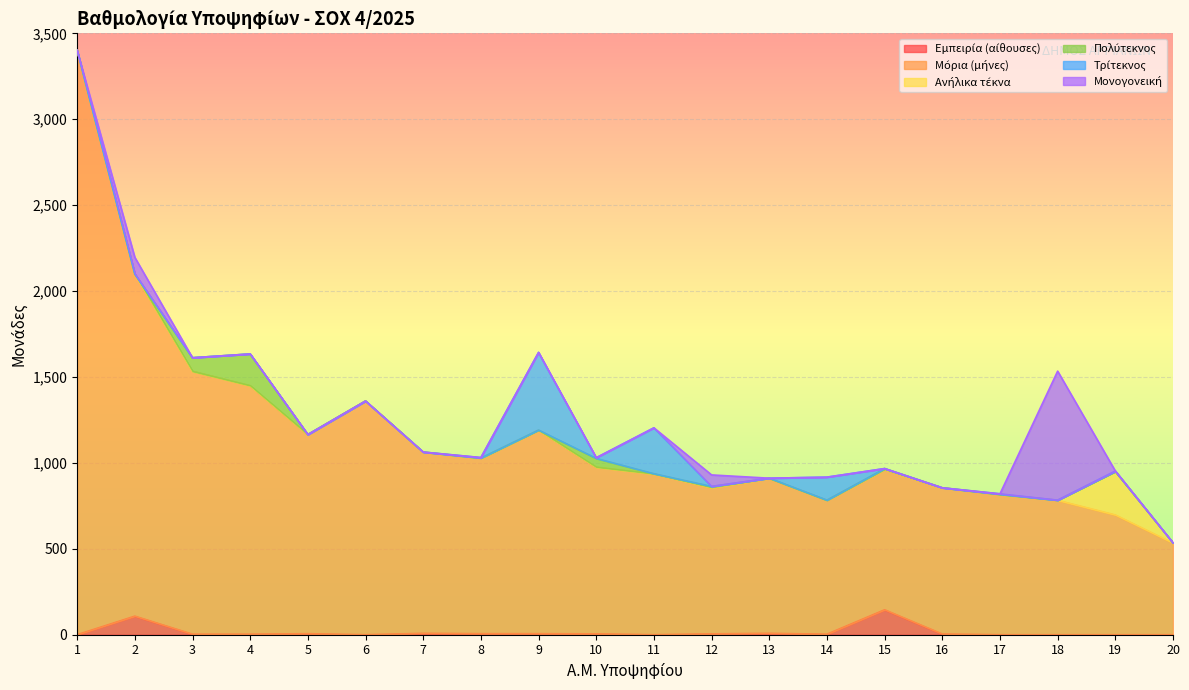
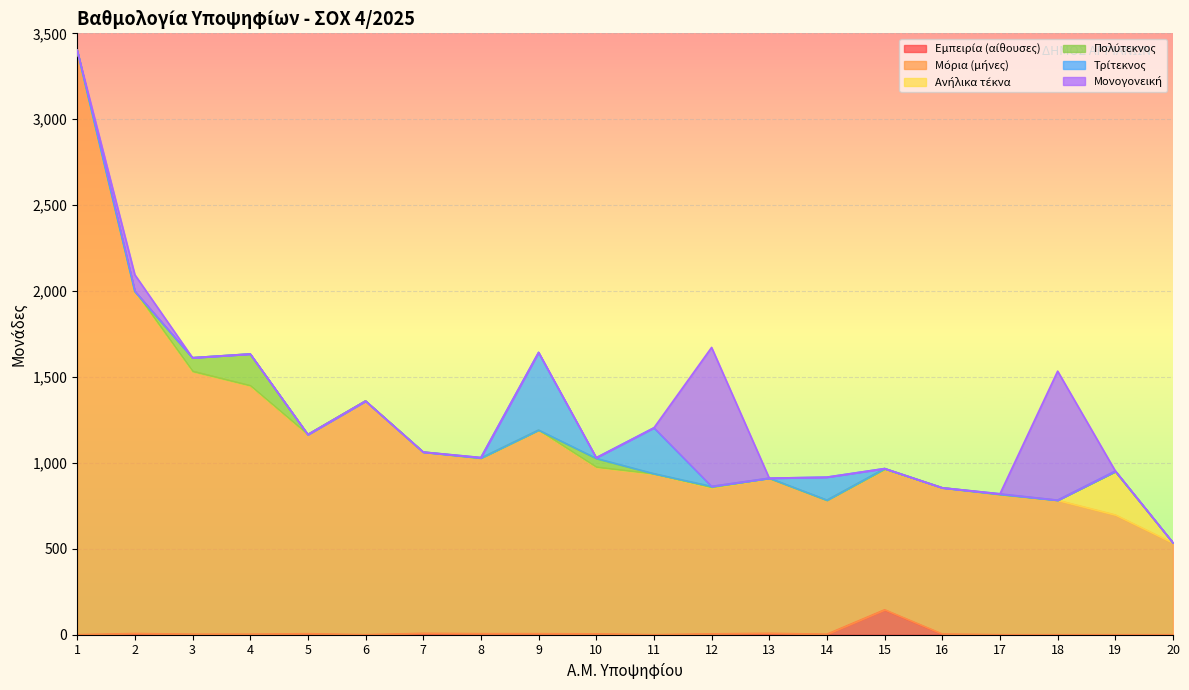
Εμπειρία (αίθουσες), 2: 110 -> 10
Μονογονεική, 12: 70 -> 810
